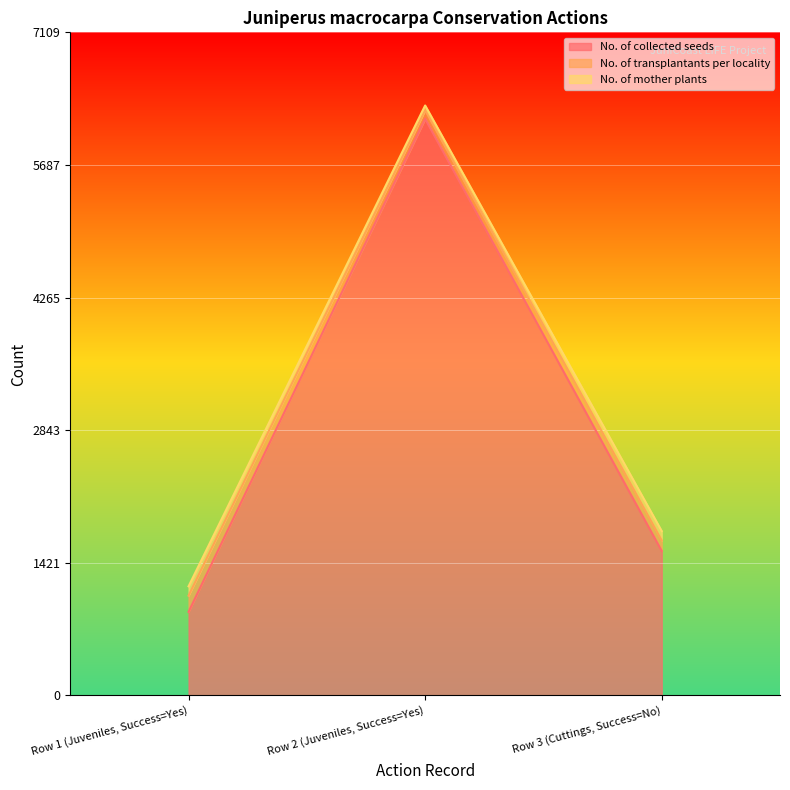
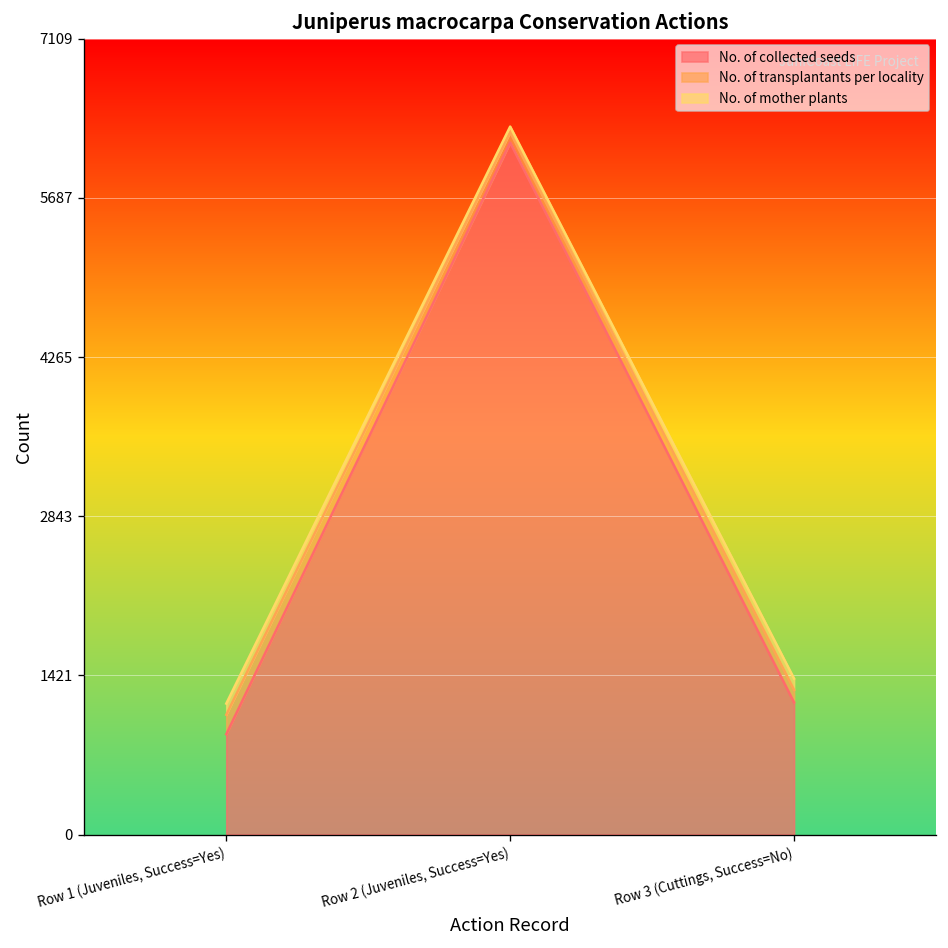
No. of collected seeds, Row 3 (Cuttings, Success=No): 1500 -> 1200
